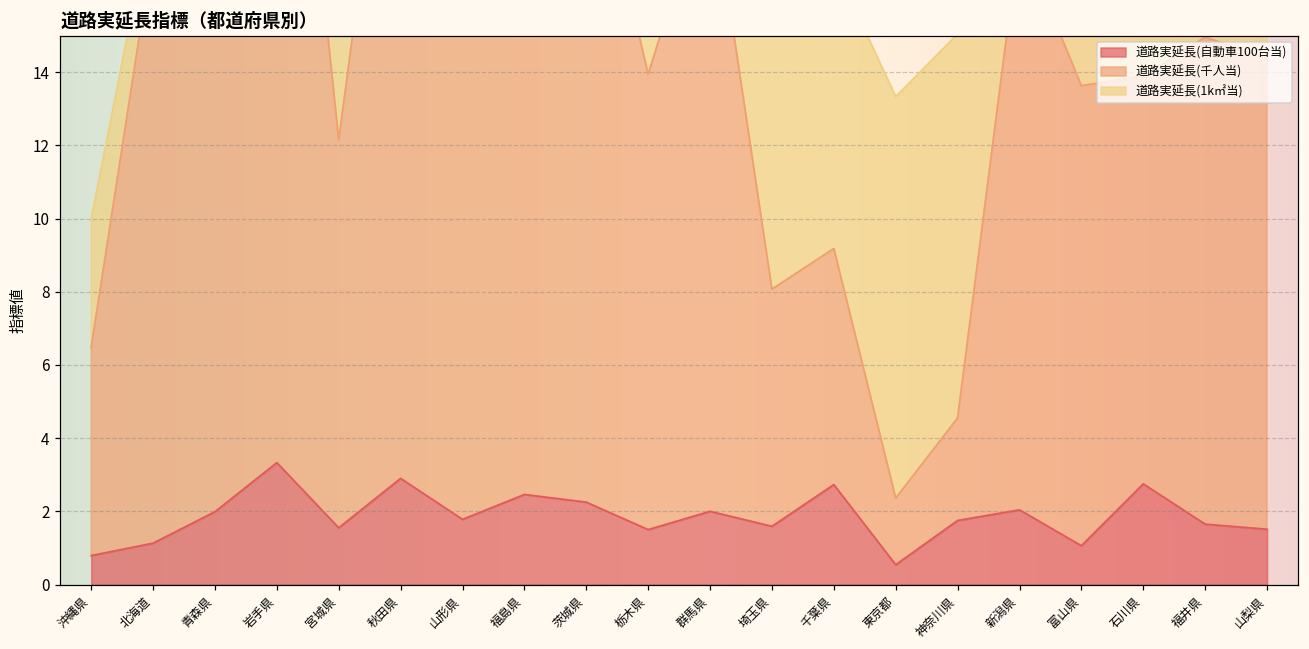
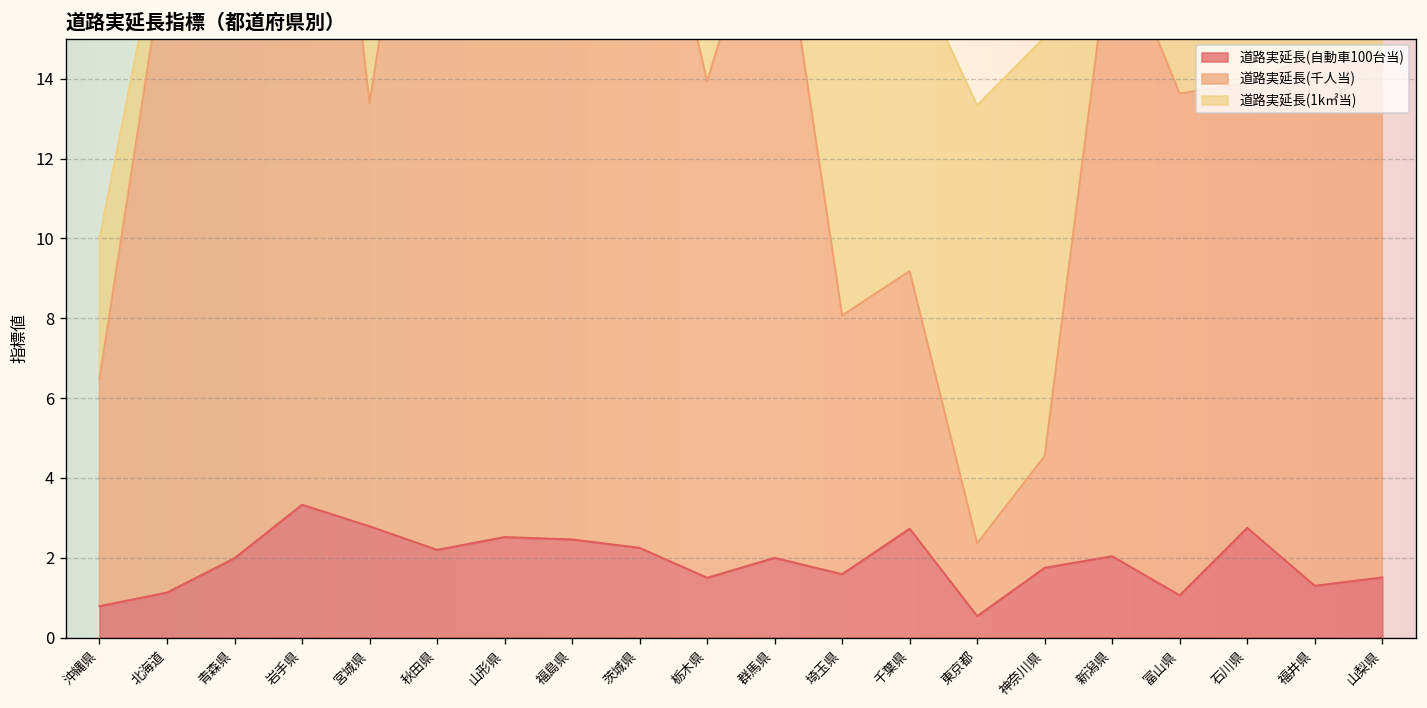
道路実延長(自動車100台当), 宮城県: 1.6 -> 2.8
道路実延長(自動車100台当), 秋田県: 2.9 -> 2.2
道路実延長(自動車100台当), 山形県: 1.8 -> 2.5
道路実延長(自動車100台当), 福井県: 1.7 -> 1.3
